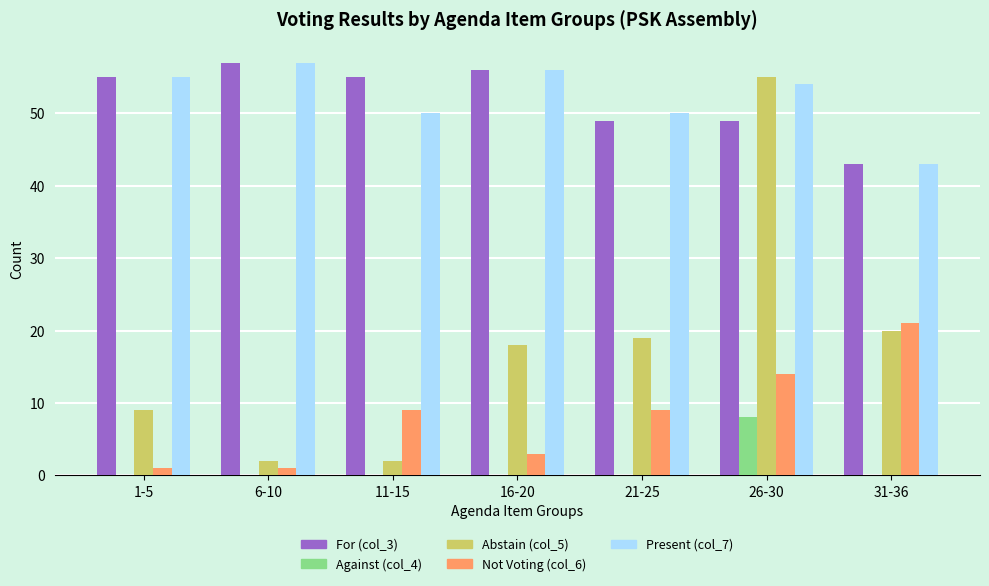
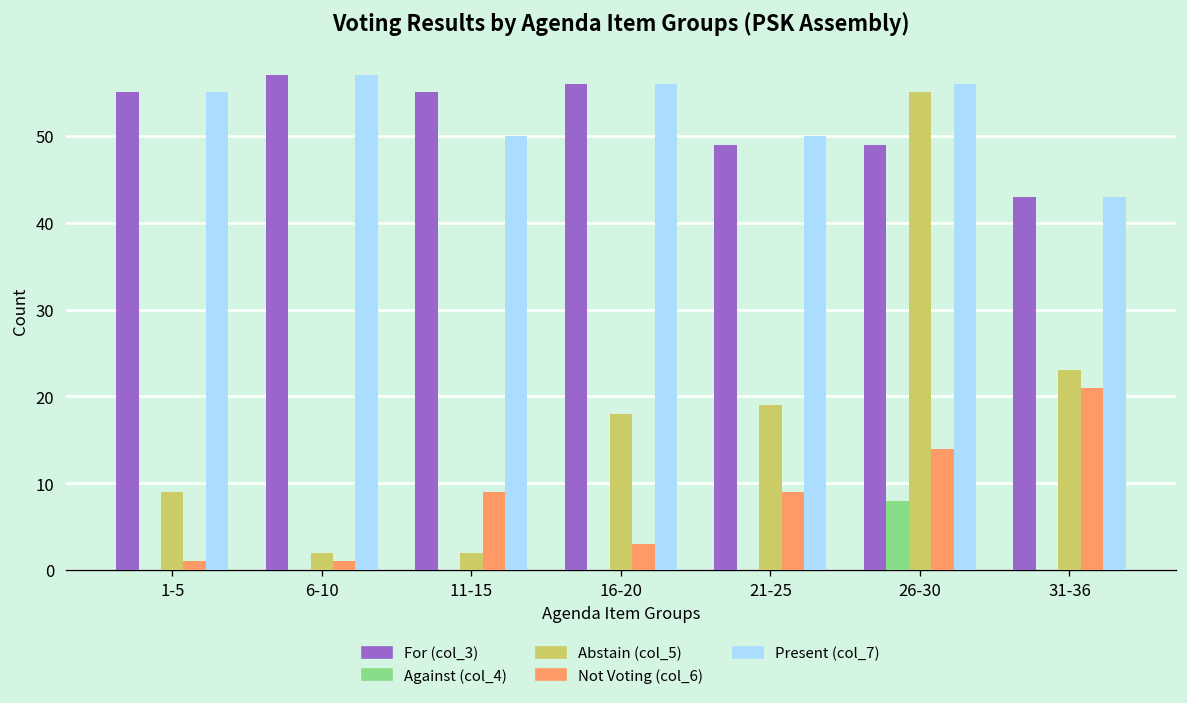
Present (col_7), 26-30: 54 -> 56
Abstain (col_5), 31-36: 20 -> 23
